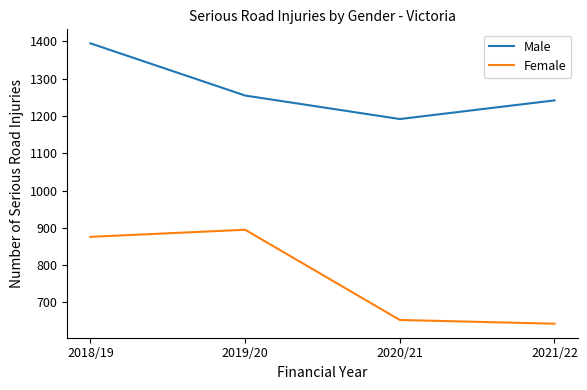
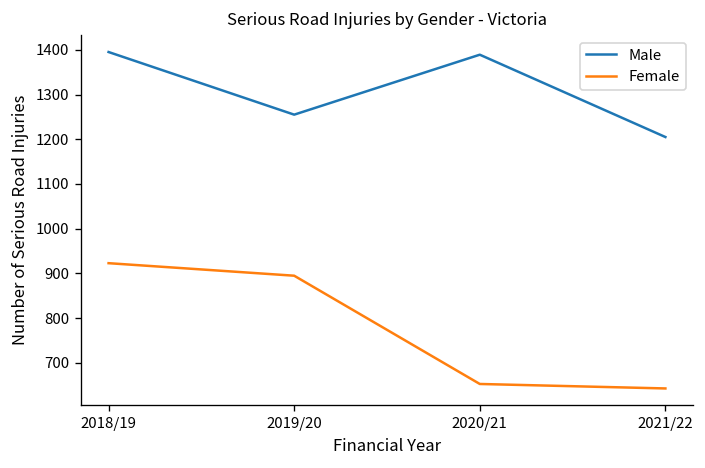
Female, 2018/19: 880 -> 920
Male, 2020/21: 1190 -> 1390
Male, 2021/22: 1240 -> 1210
